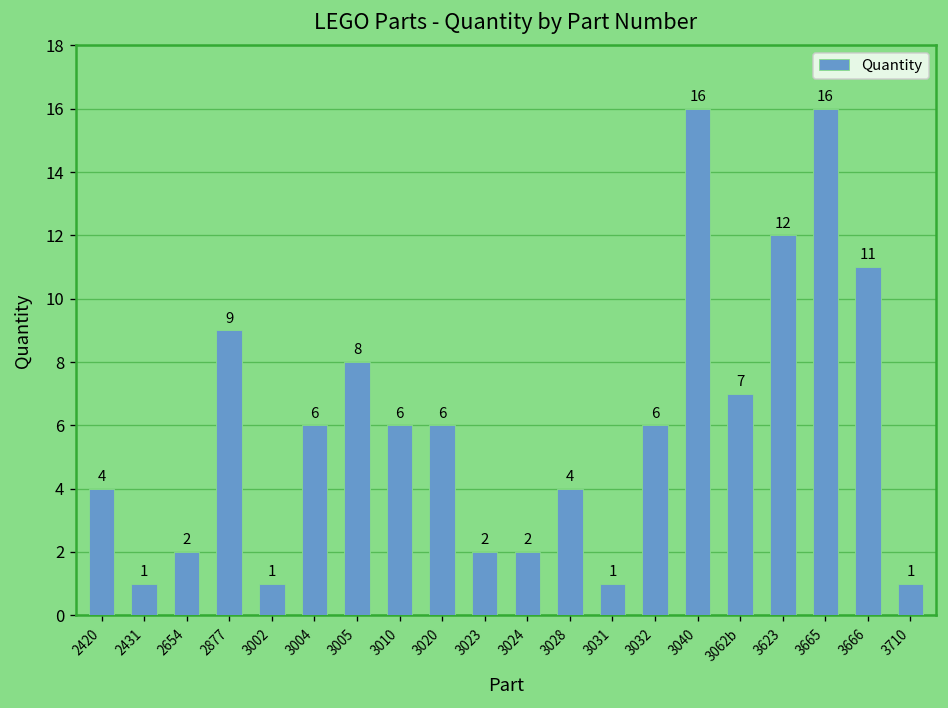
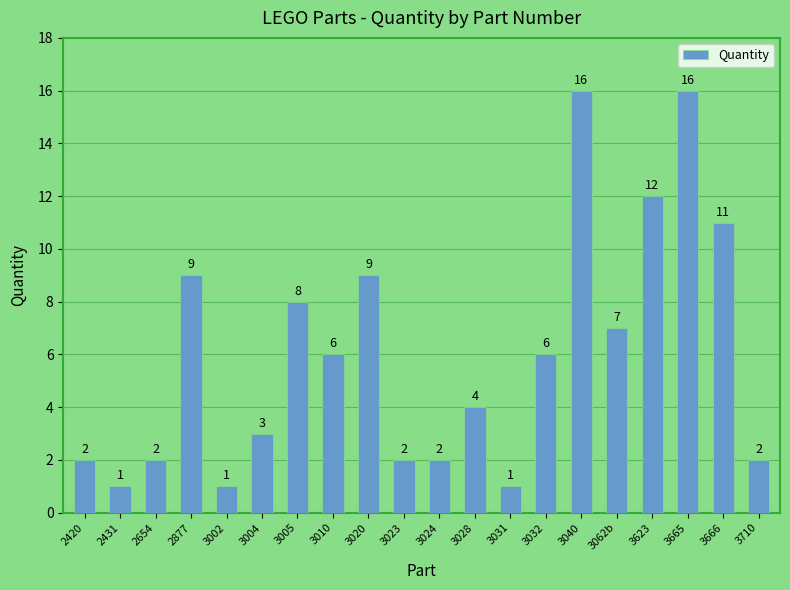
2420: 4 -> 2
3004: 6 -> 3
3020: 6 -> 9
3710: 1 -> 2
